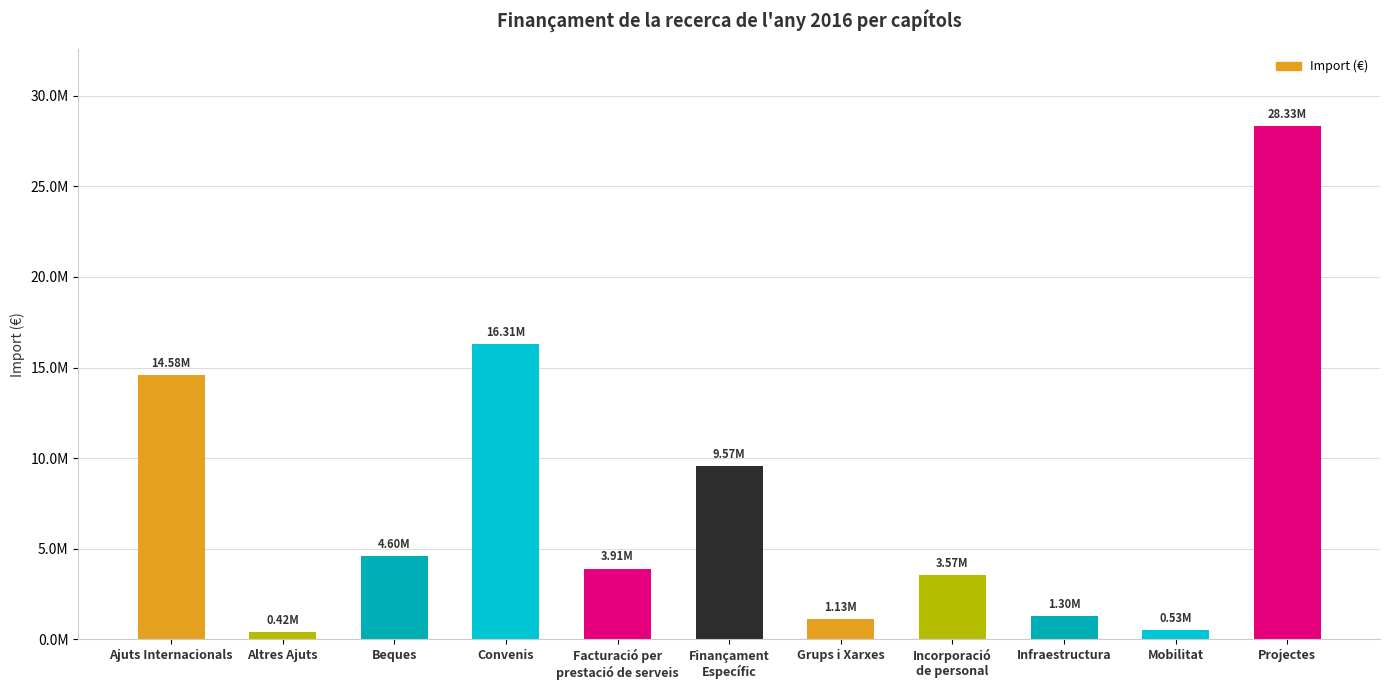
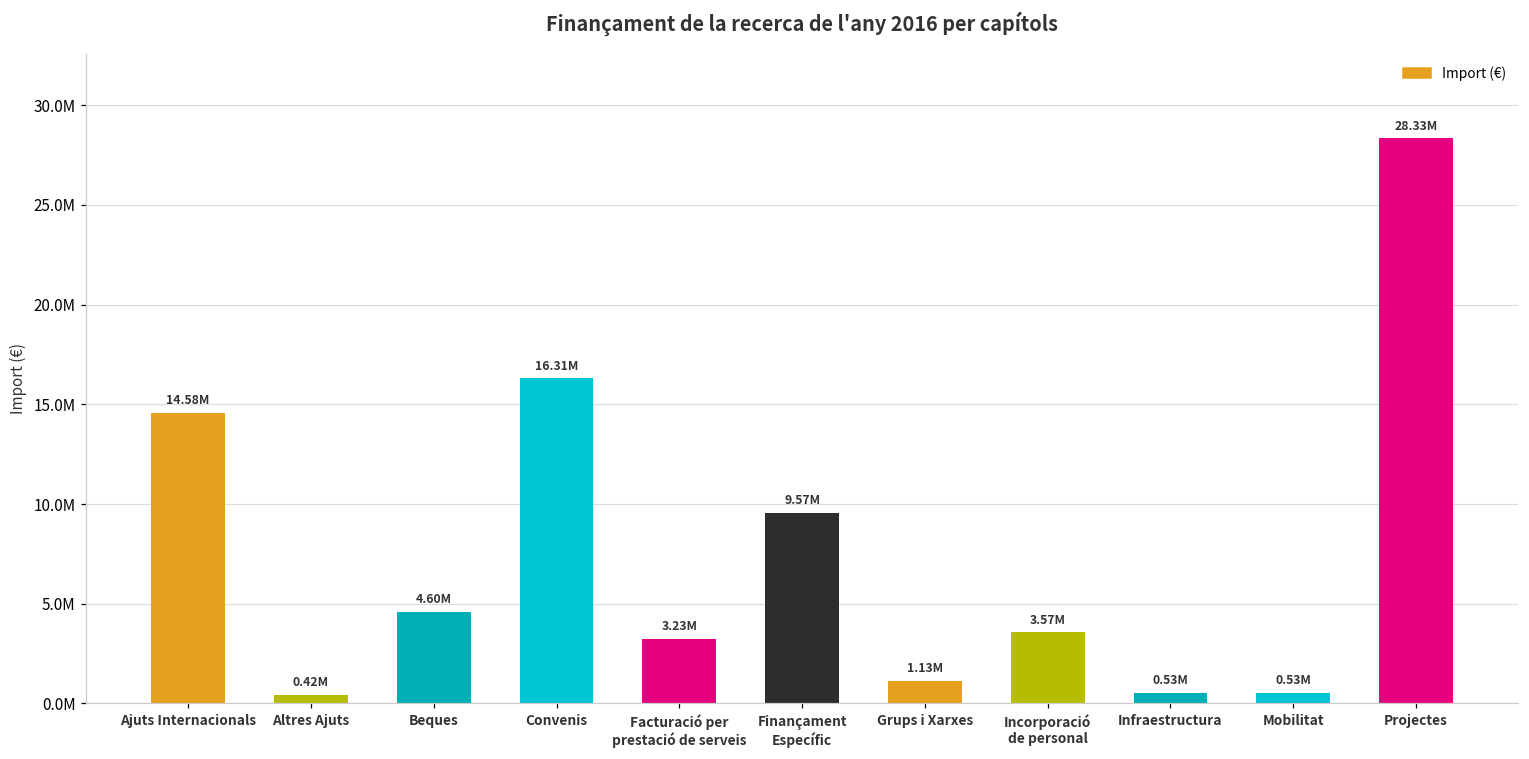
Facturació per prestació de serveis: 3.91M -> 3.23M
Infraestructura: 1.30M -> 0.53M
